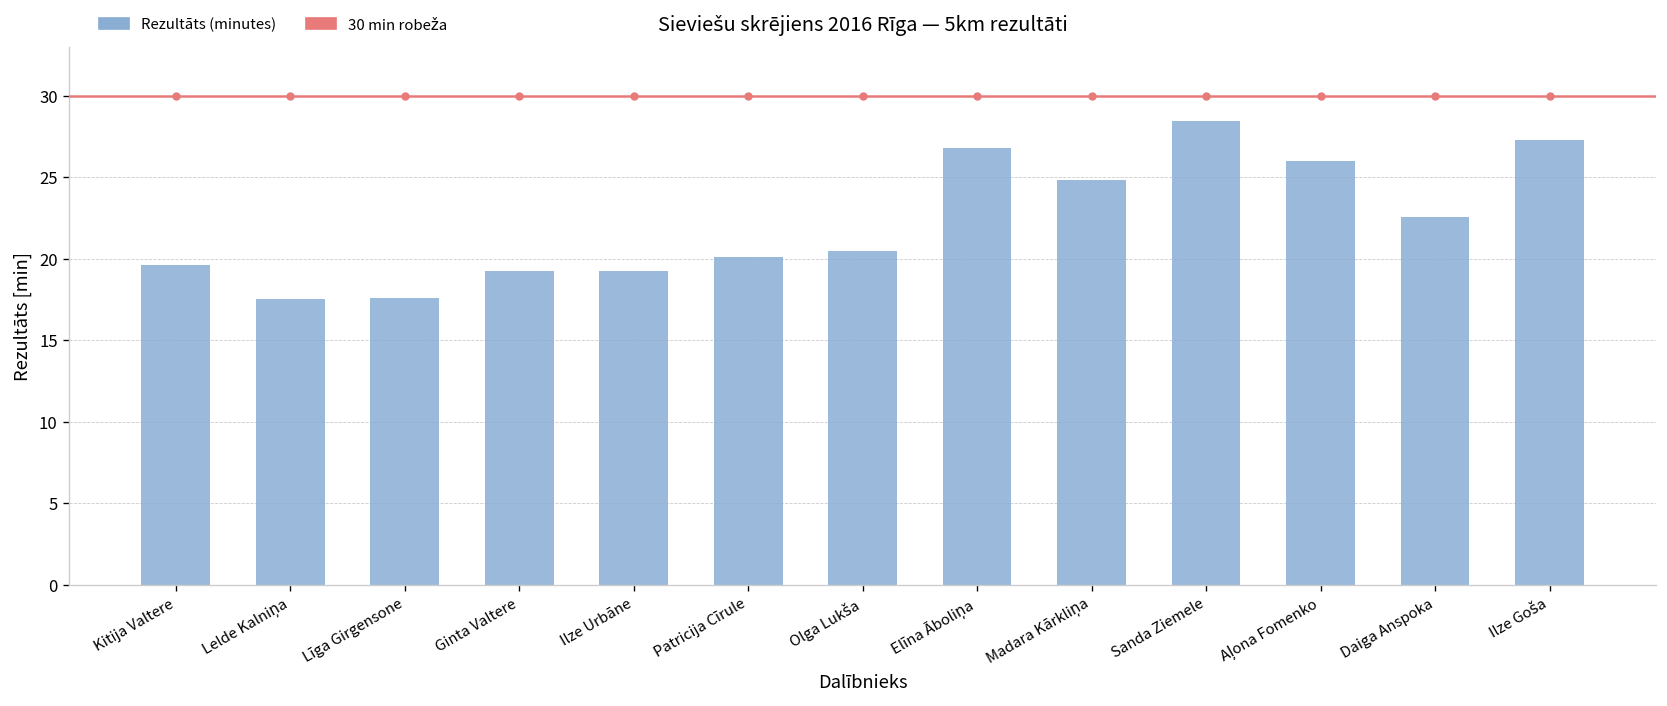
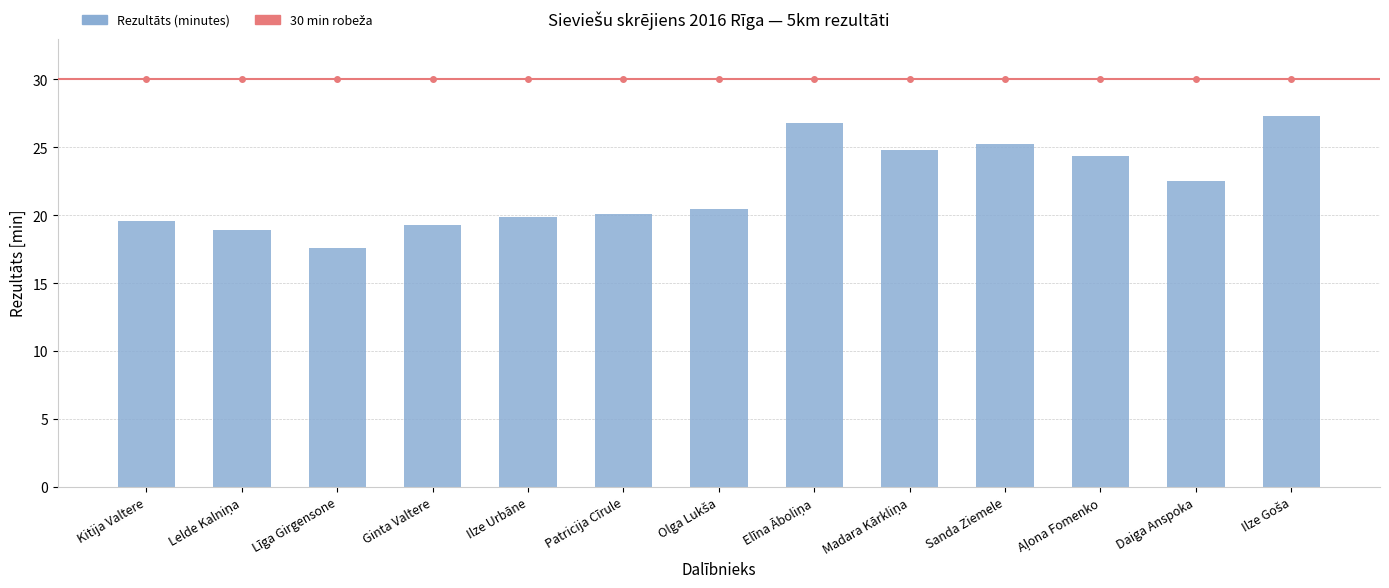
Rezultāts (minutes), Lelde Kalniņa: 17.5 -> 18.9
Rezultāts (minutes), Ilze Urbāne: 19.2 -> 19.9
Rezultāts (minutes), Sanda Ziemele: 28.5 -> 25.3
Rezultāts (minutes), Aļona Fomenko: 26.0 -> 24.4
